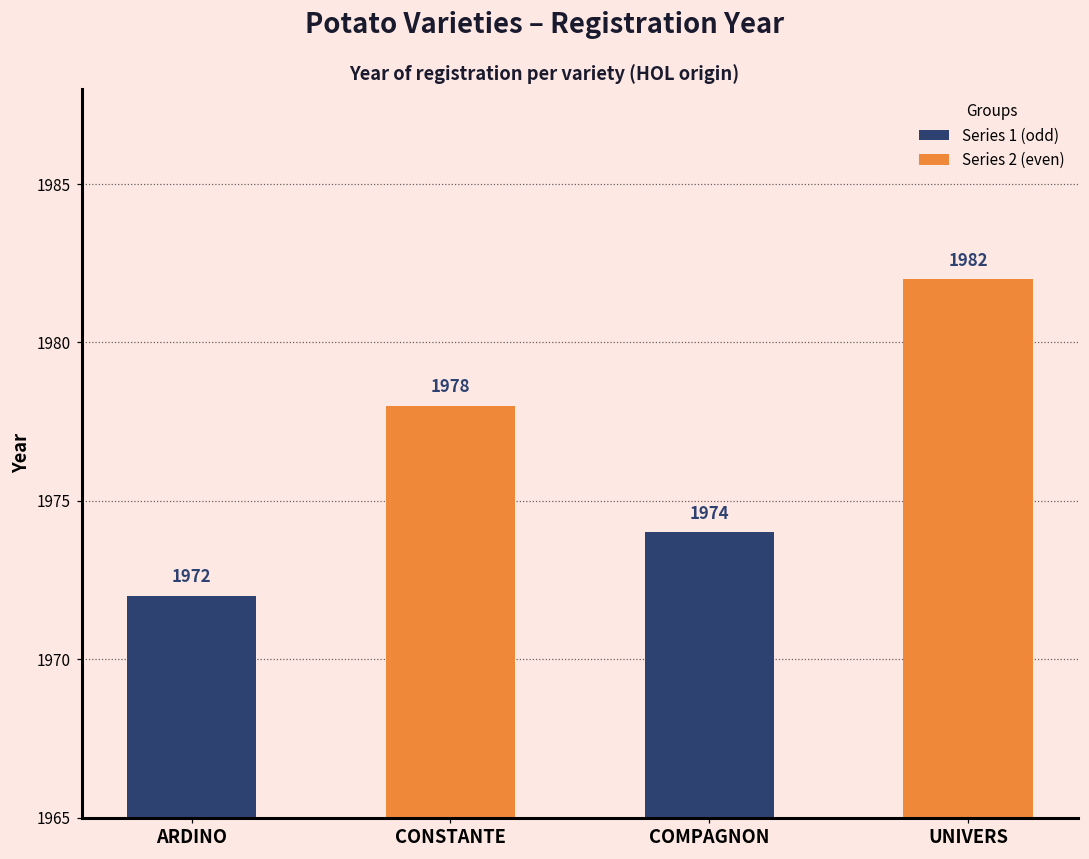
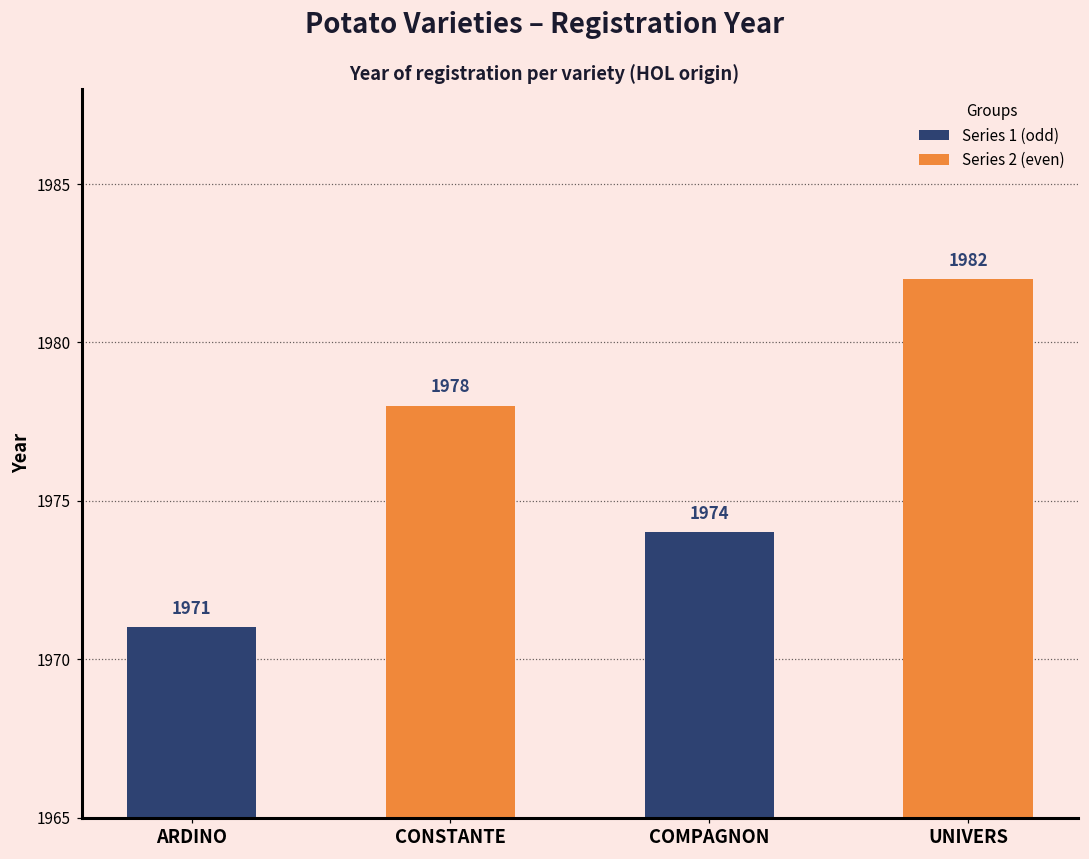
ARDINO: 1972 -> 1971
